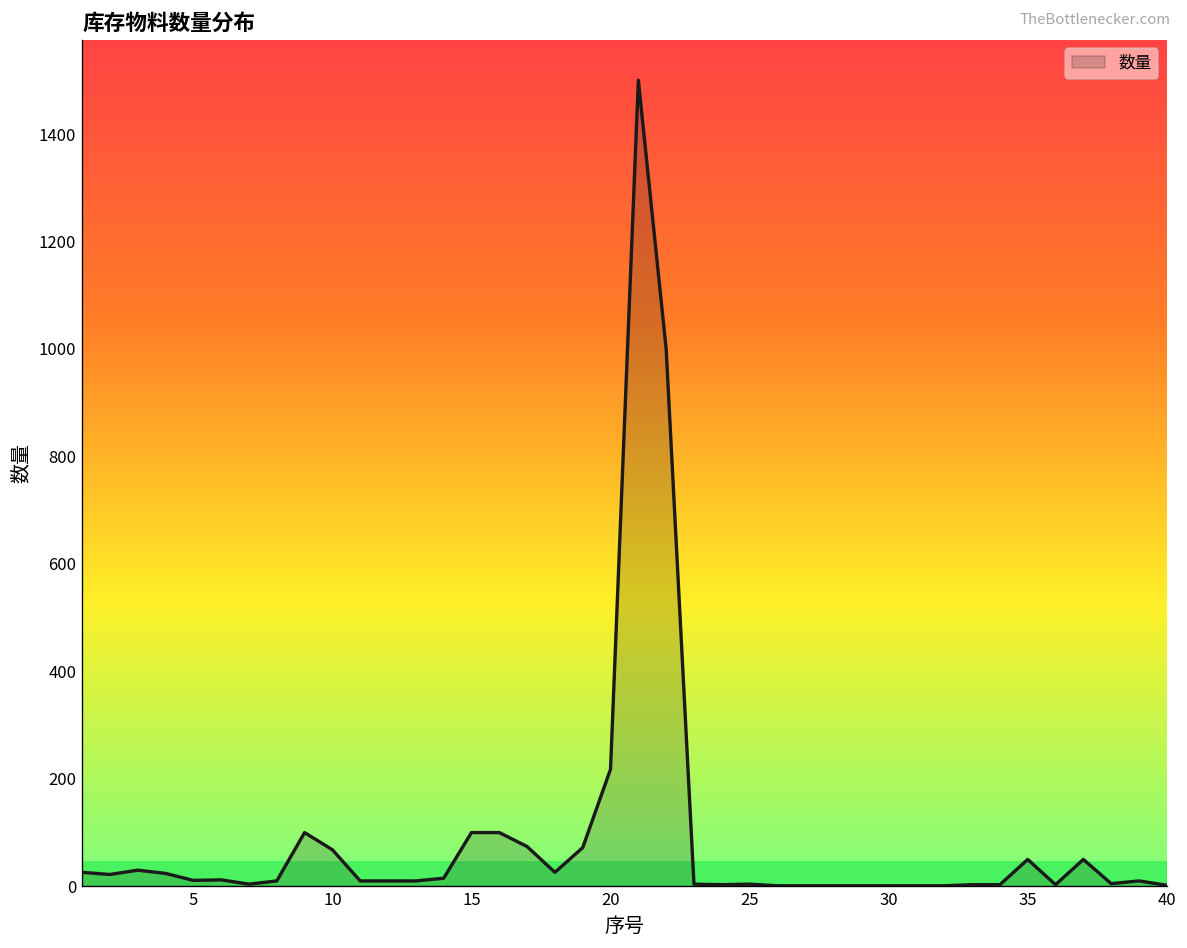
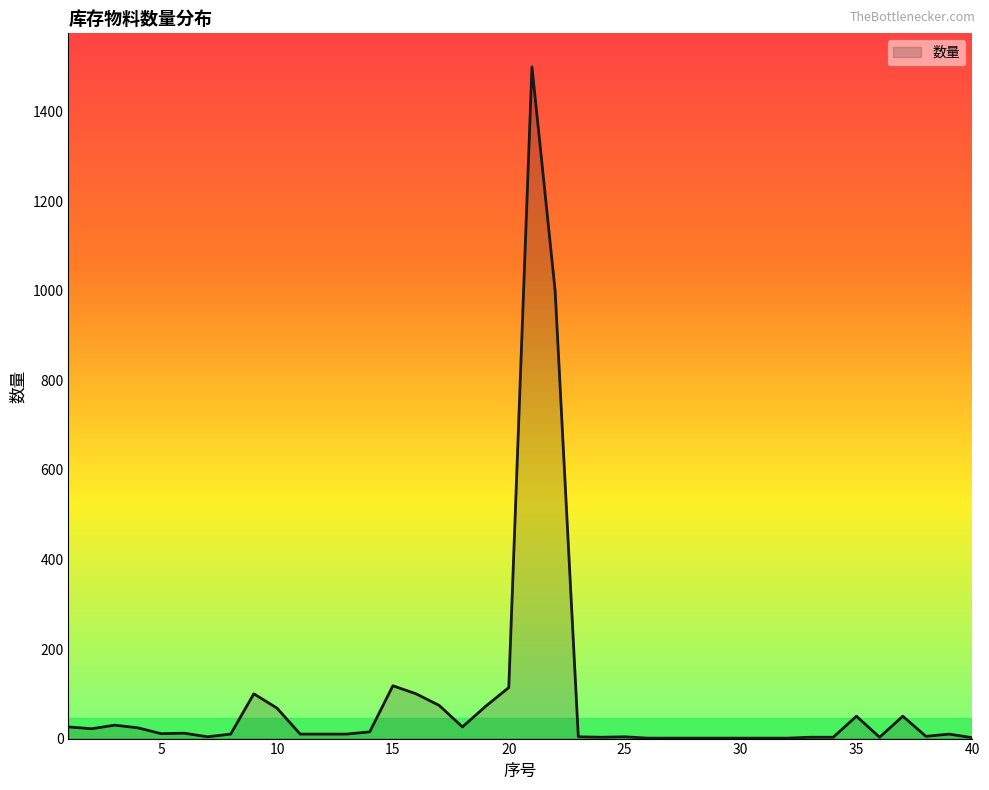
15: 100 -> 120
20: 220 -> 110
